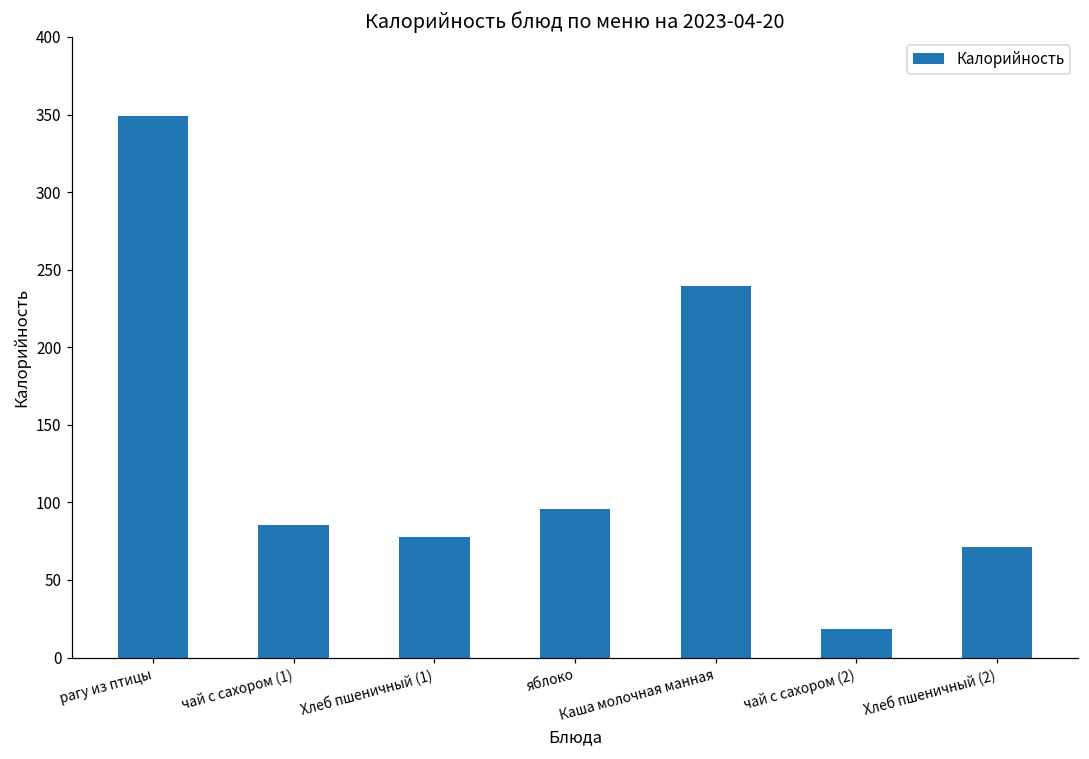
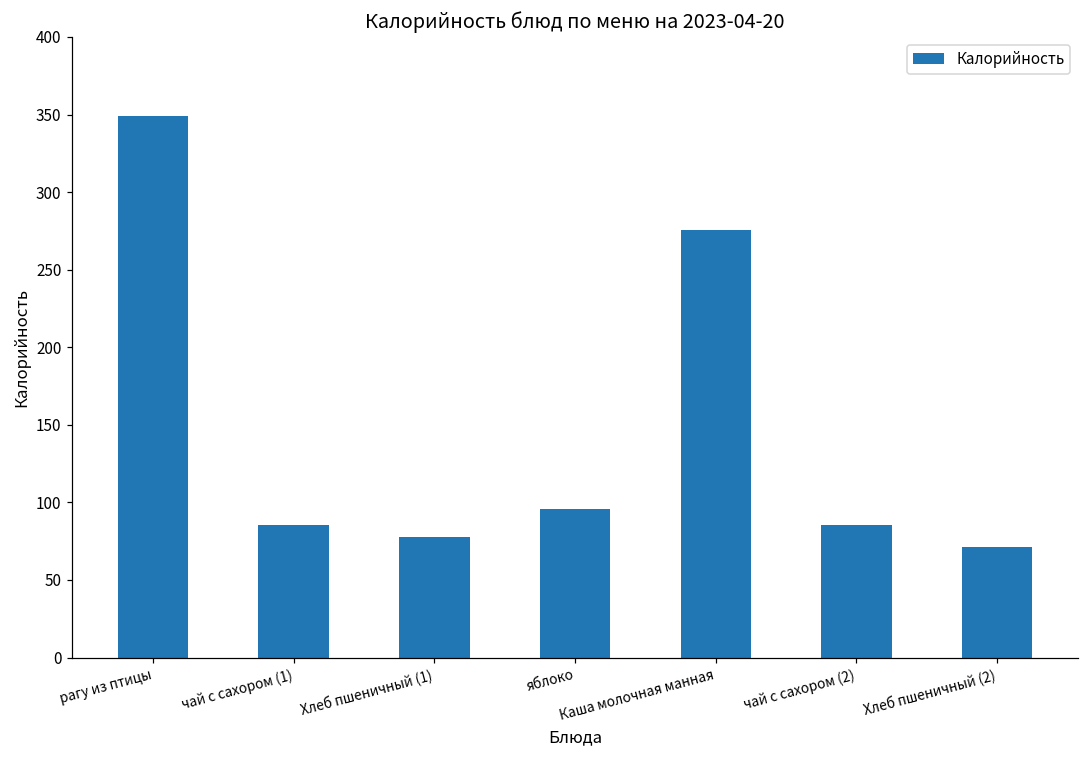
Каша молочная манная: 240 -> 275
чай с сахором (2): 19 -> 85
